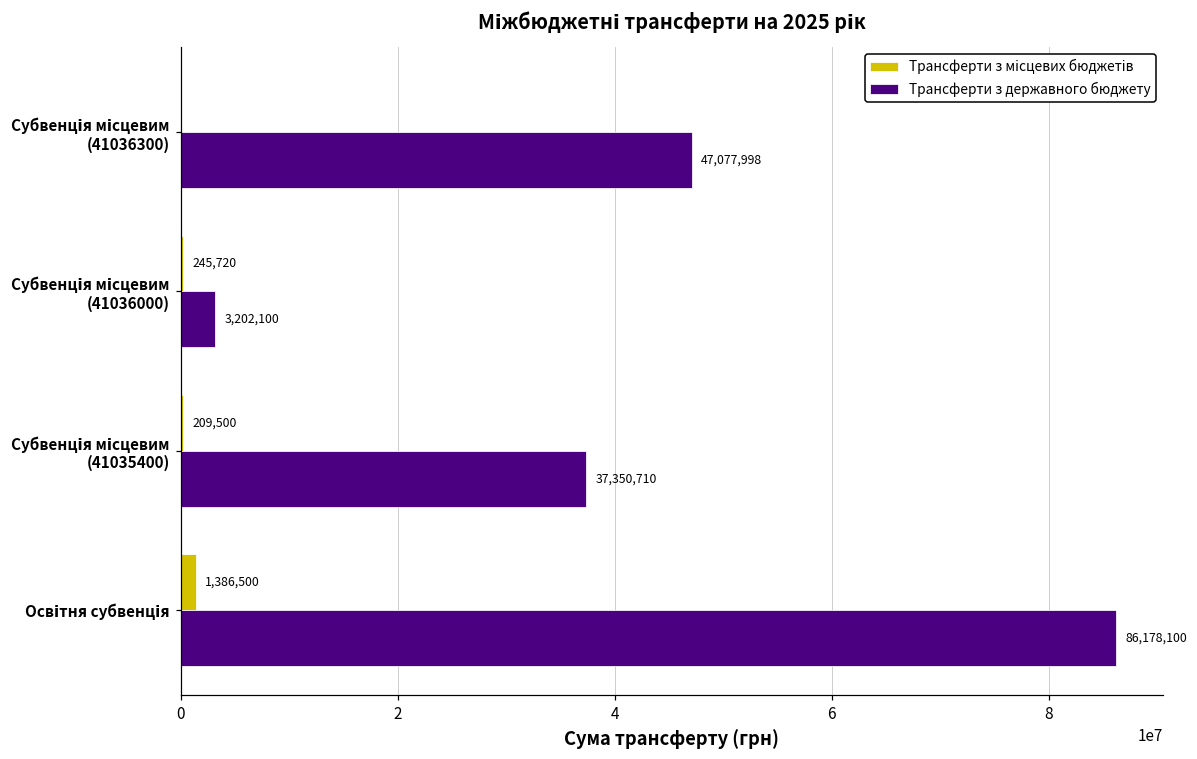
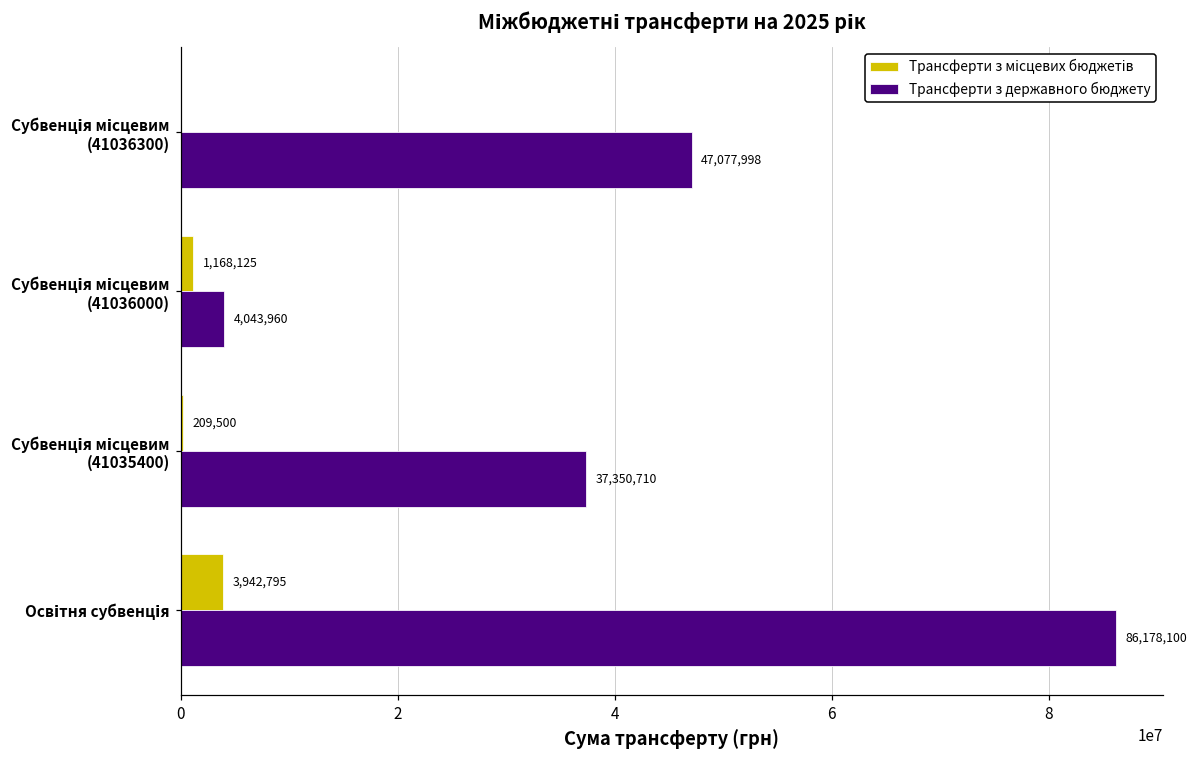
Трансферти з місцевих бюджетів, Субвенція місцевим (41036000): 245,720 -> 1,168,125
Трансферти з державного бюджету, Субвенція місцевим (41036000): 3,202,100 -> 4,043,960
Трансферти з місцевих бюджетів, Освітня субвенція: 1,386,500 -> 3,942,795
